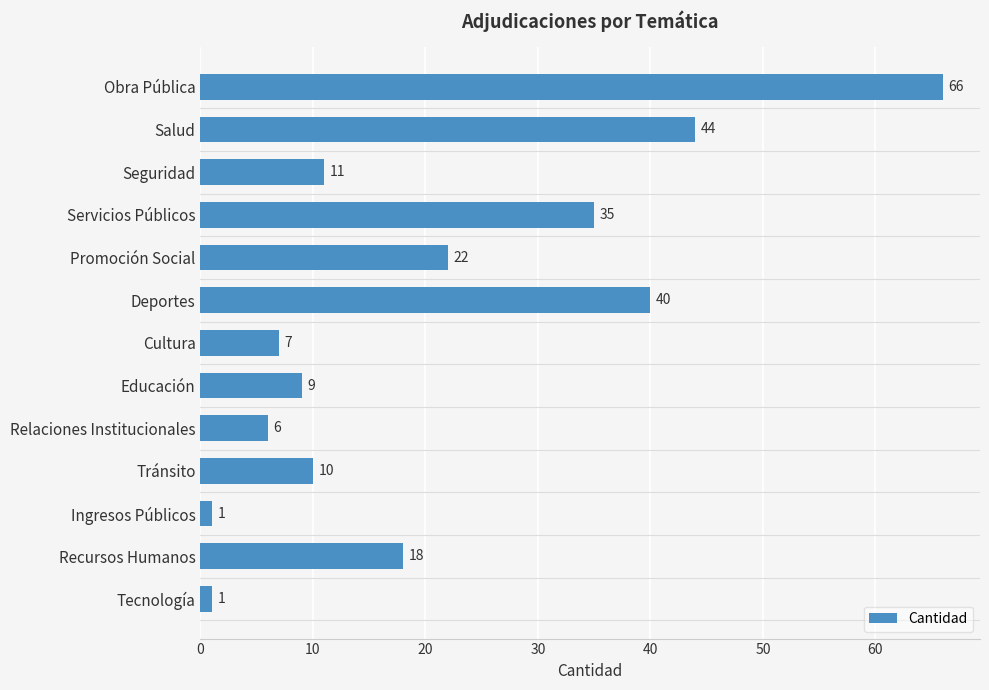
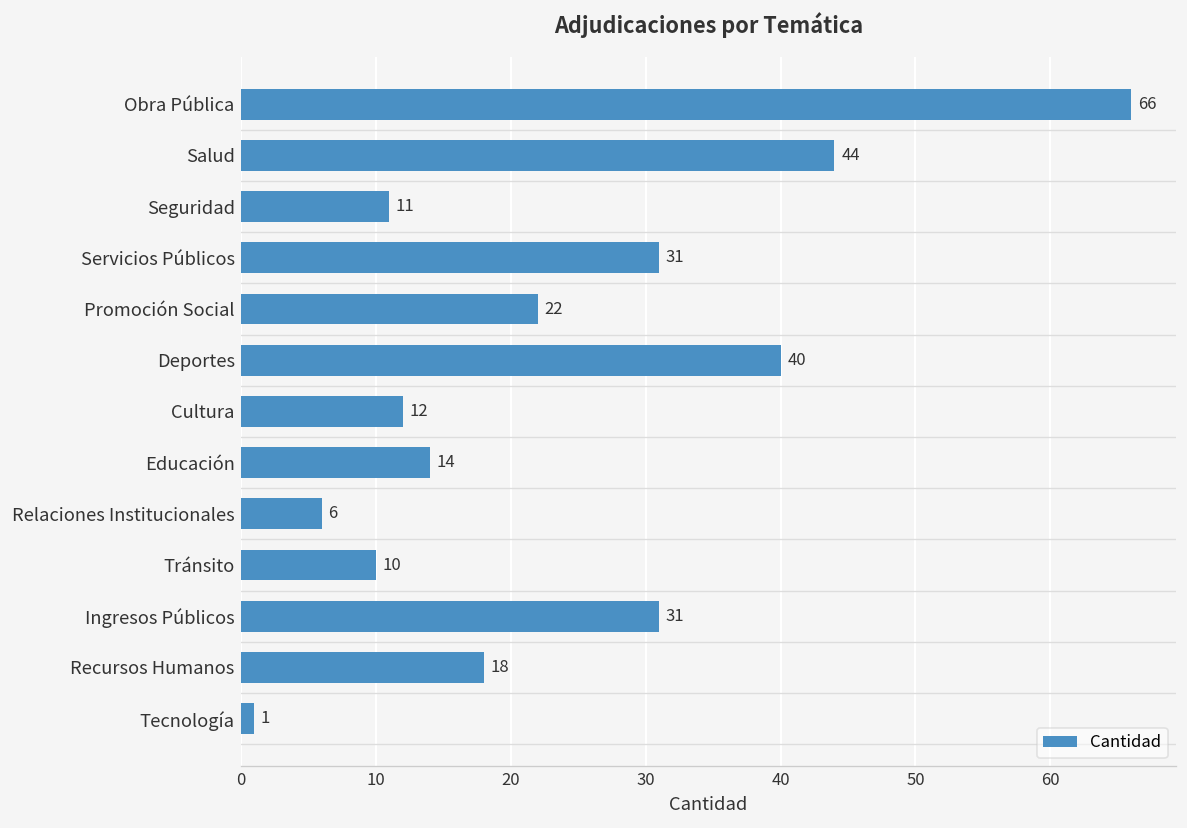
Servicios Públicos: 35 -> 31
Cultura: 7 -> 12
Educación: 9 -> 14
Ingresos Públicos: 1 -> 31
